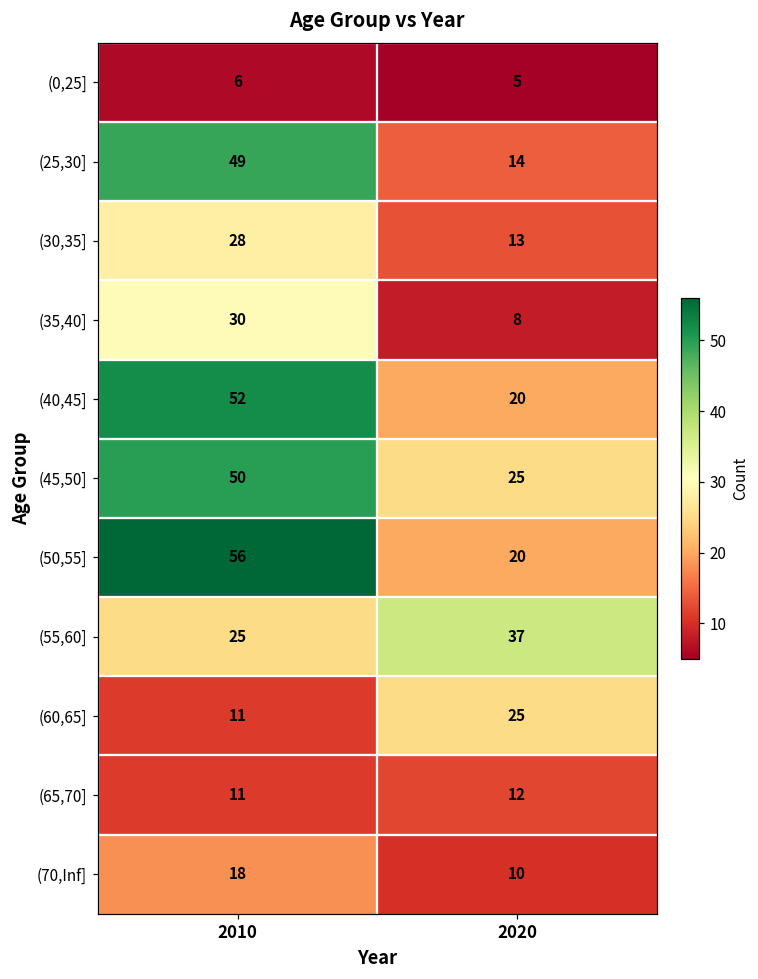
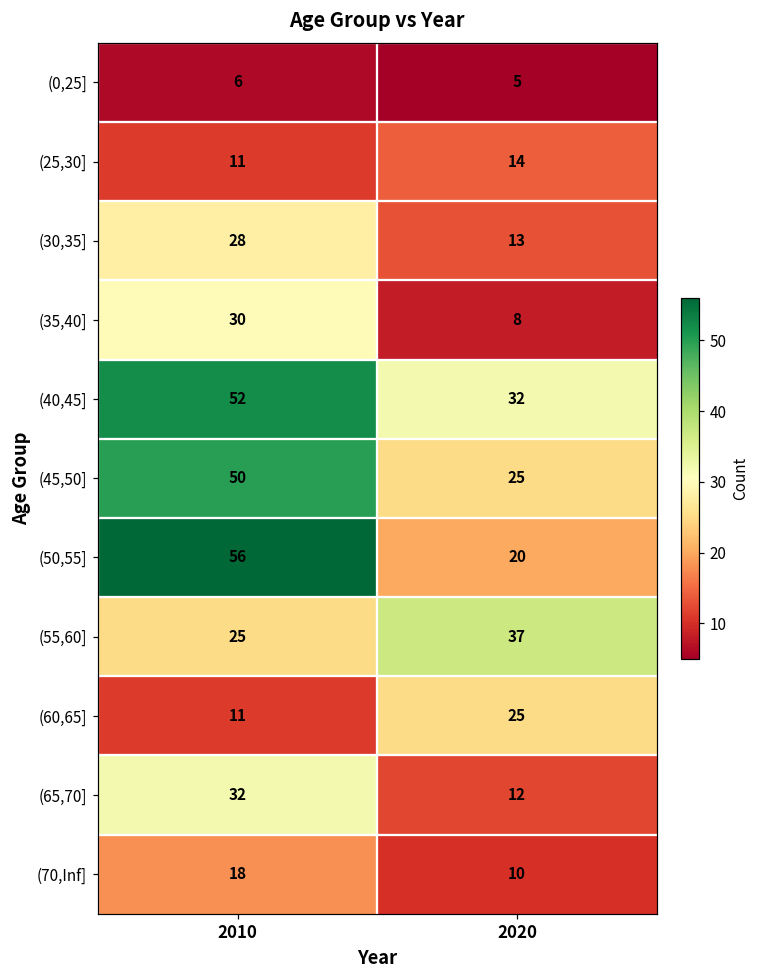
(25,30], 2010: 49 -> 11
(40,45], 2020: 20 -> 32
(65,70], 2010: 11 -> 32
